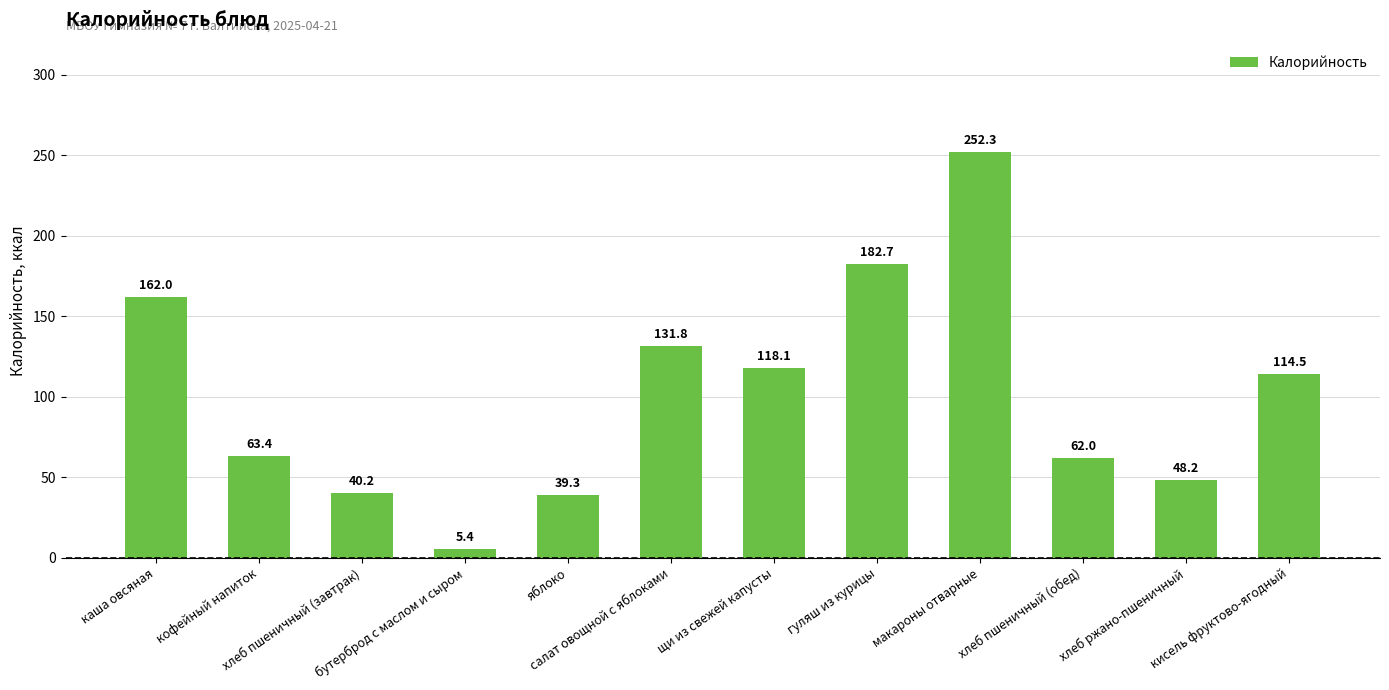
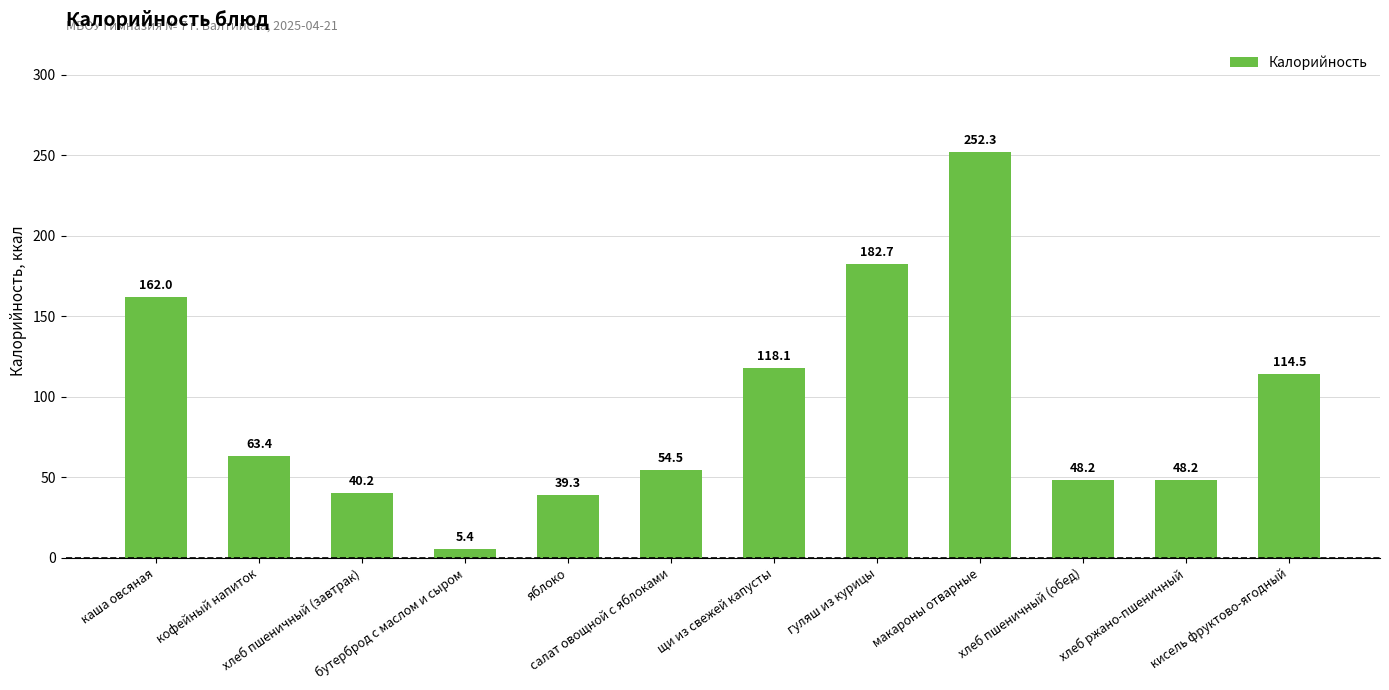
салат овощной с яблоками: 131.8 -> 54.5
хлеб пшеничный (обед): 62.0 -> 48.2
